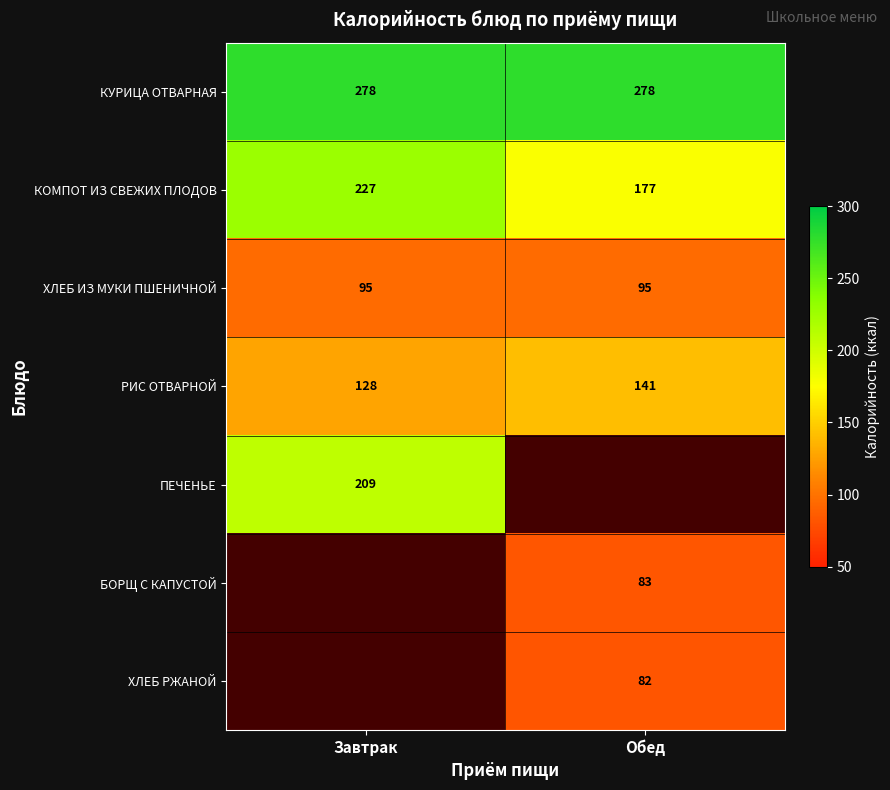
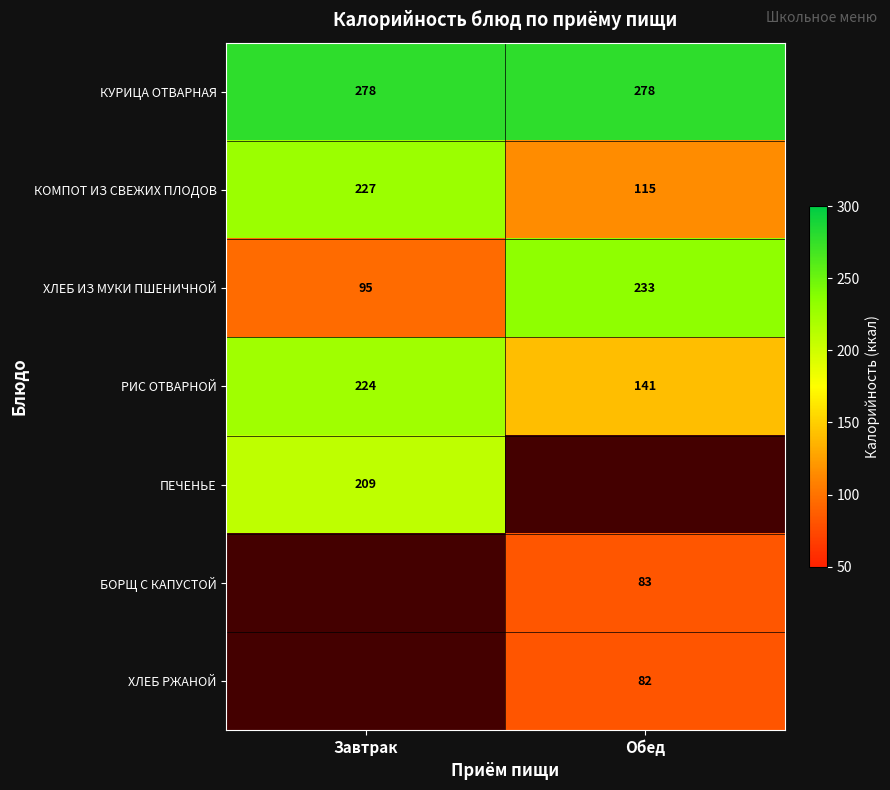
КОМПОТ ИЗ СВЕЖИХ ПЛОДОВ, Обед: 177 -> 115
ХЛЕБ ИЗ МУКИ ПШЕНИЧНОЙ, Обед: 95 -> 233
РИС ОТВАРНОЙ, Завтрак: 128 -> 224
